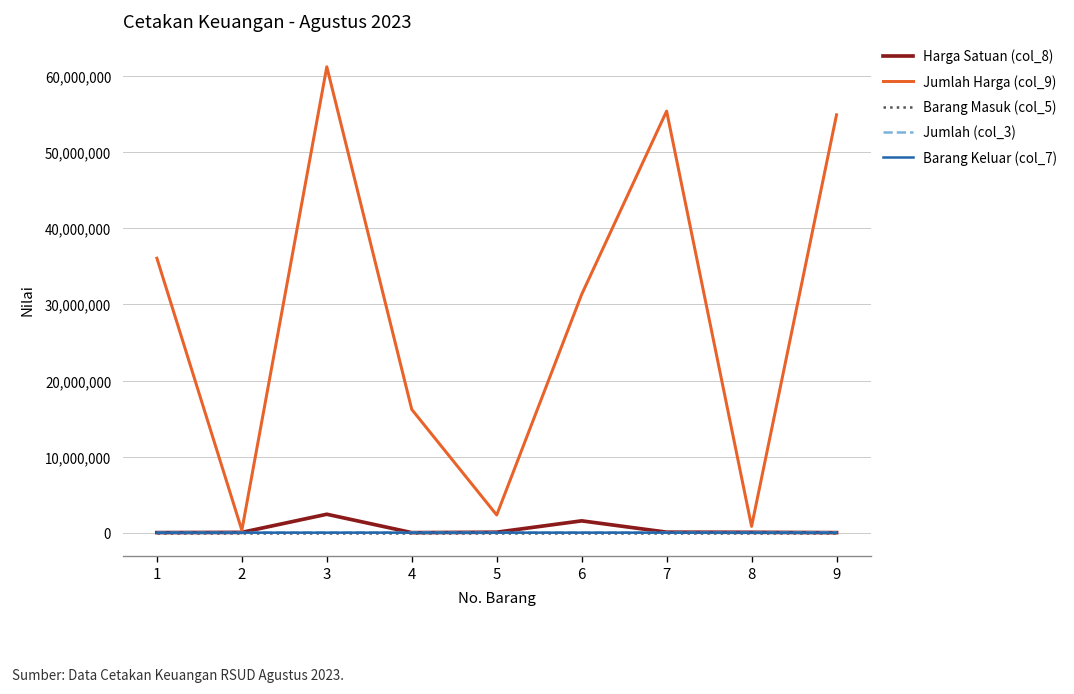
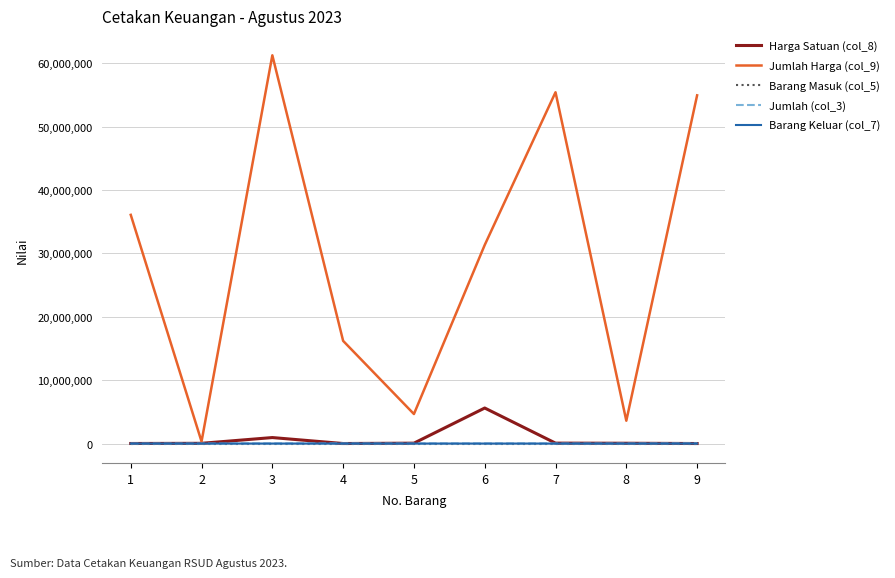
Harga Satuan (col_8), 3: 2,000,000 -> 1,000,000
Jumlah Harga (col_9), 5: 2,000,000 -> 5,000,000
Harga Satuan (col_8), 6: 2,000,000 -> 6,000,000
Jumlah Harga (col_9), 8: 1,000,000 -> 4,000,000
